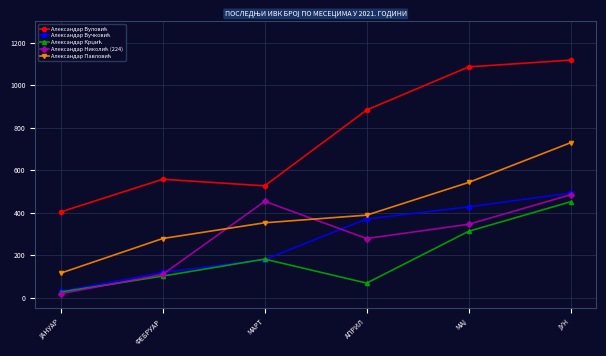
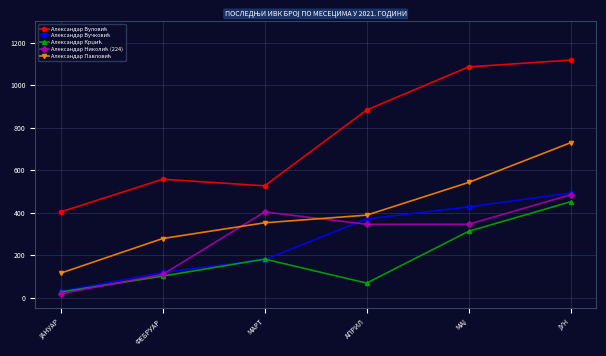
Александар Николић (224), МАРТ: 450 -> 400
Александар Николић (224), АПРИЛ: 280 -> 350
